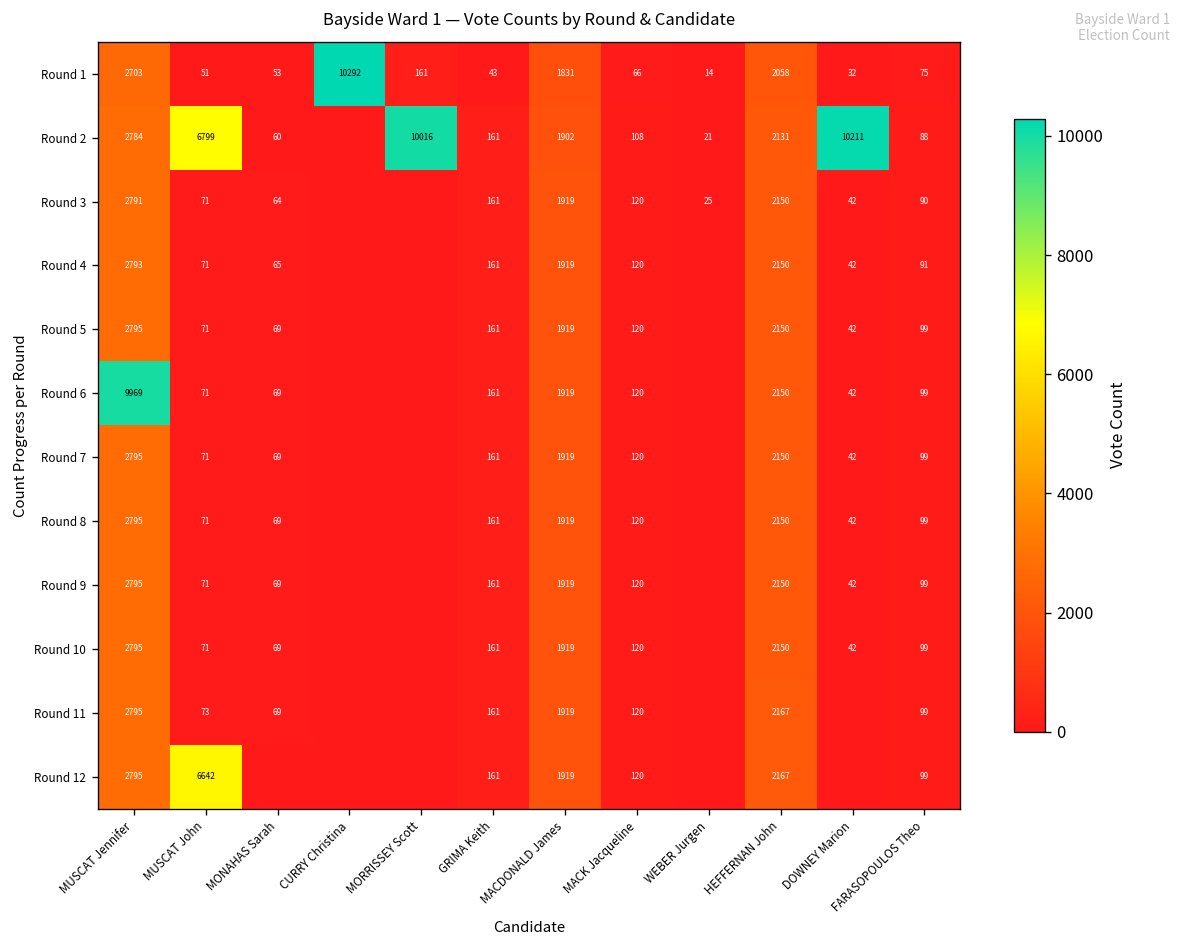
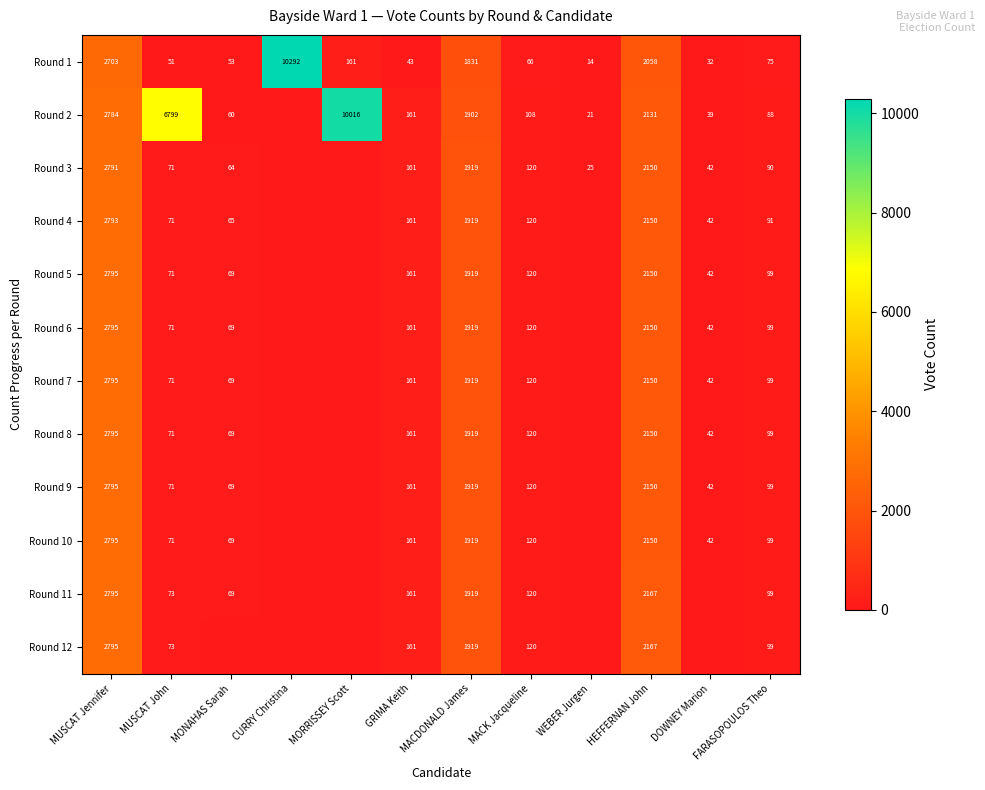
Round 2, DOWNEY Marion: 10211 -> 39
Round 6, MUSCAT Jennifer: 9969 -> 2795
Round 12, MUSCAT John: 6642 -> 73
